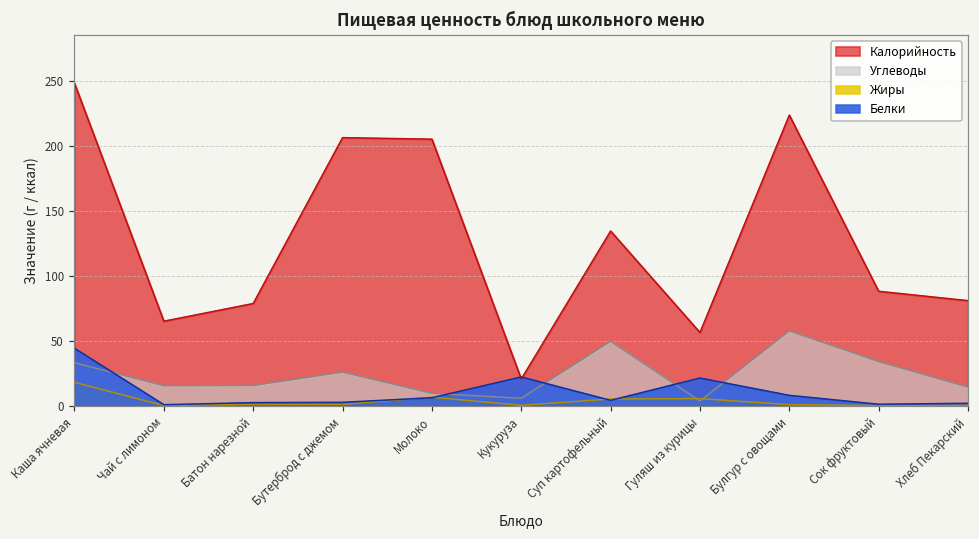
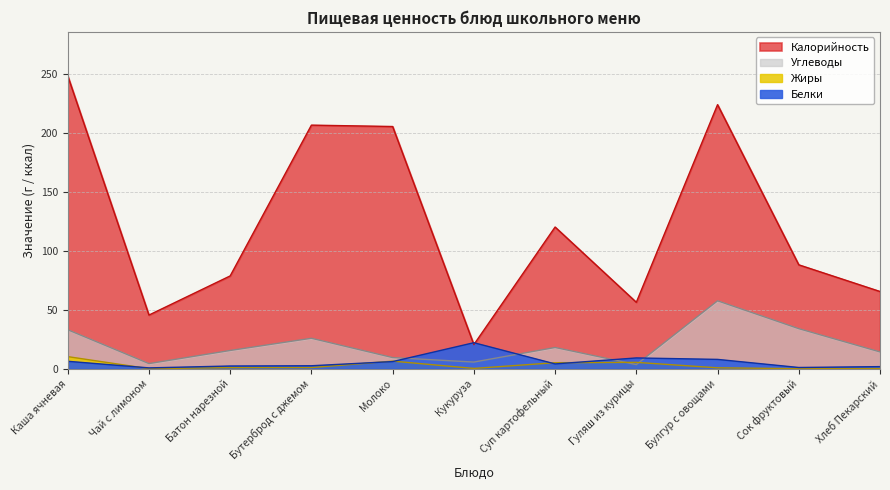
Жиры, Каша ячневая: 18 -> 10
Белки, Каша ячневая: 44 -> 6
Калорийность, Чай с лимоном: 65 -> 45
Углеводы, Чай с лимоном: 15 -> 4
Калорийность, Суп картофельный: 134 -> 120
Углеводы, Суп картофельный: 49 -> 18
Белки, Гуляш из курицы: 21 -> 9
Калорийность, Хлеб Пекарский: 81 -> 65
